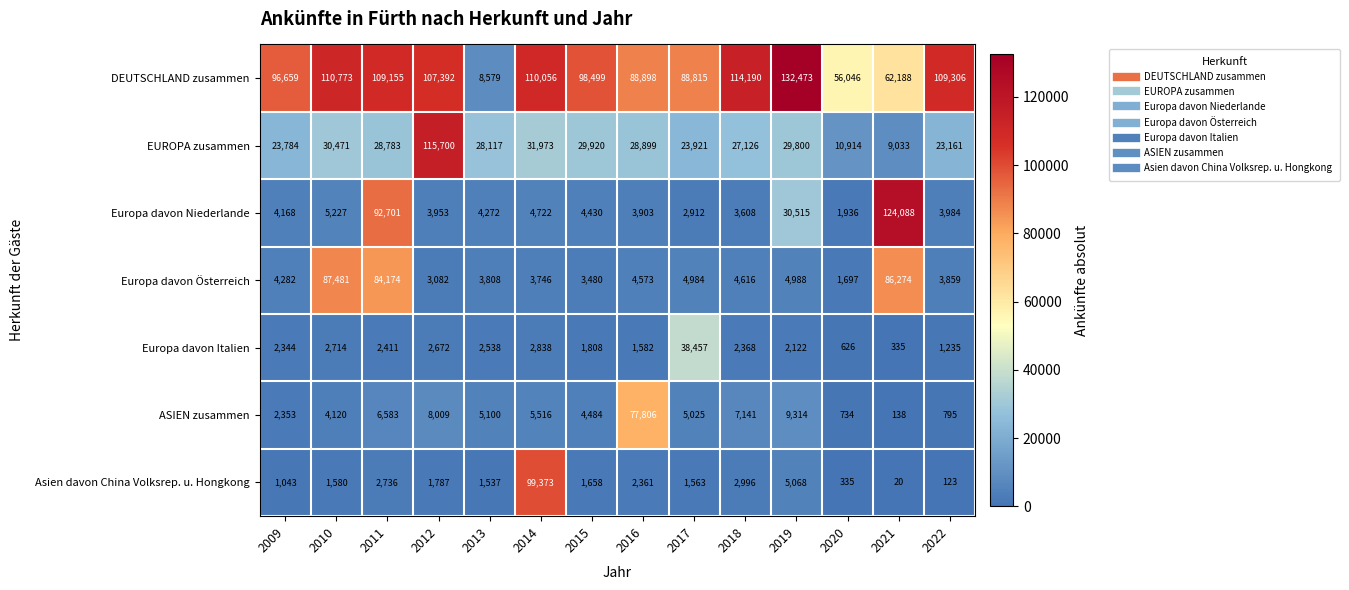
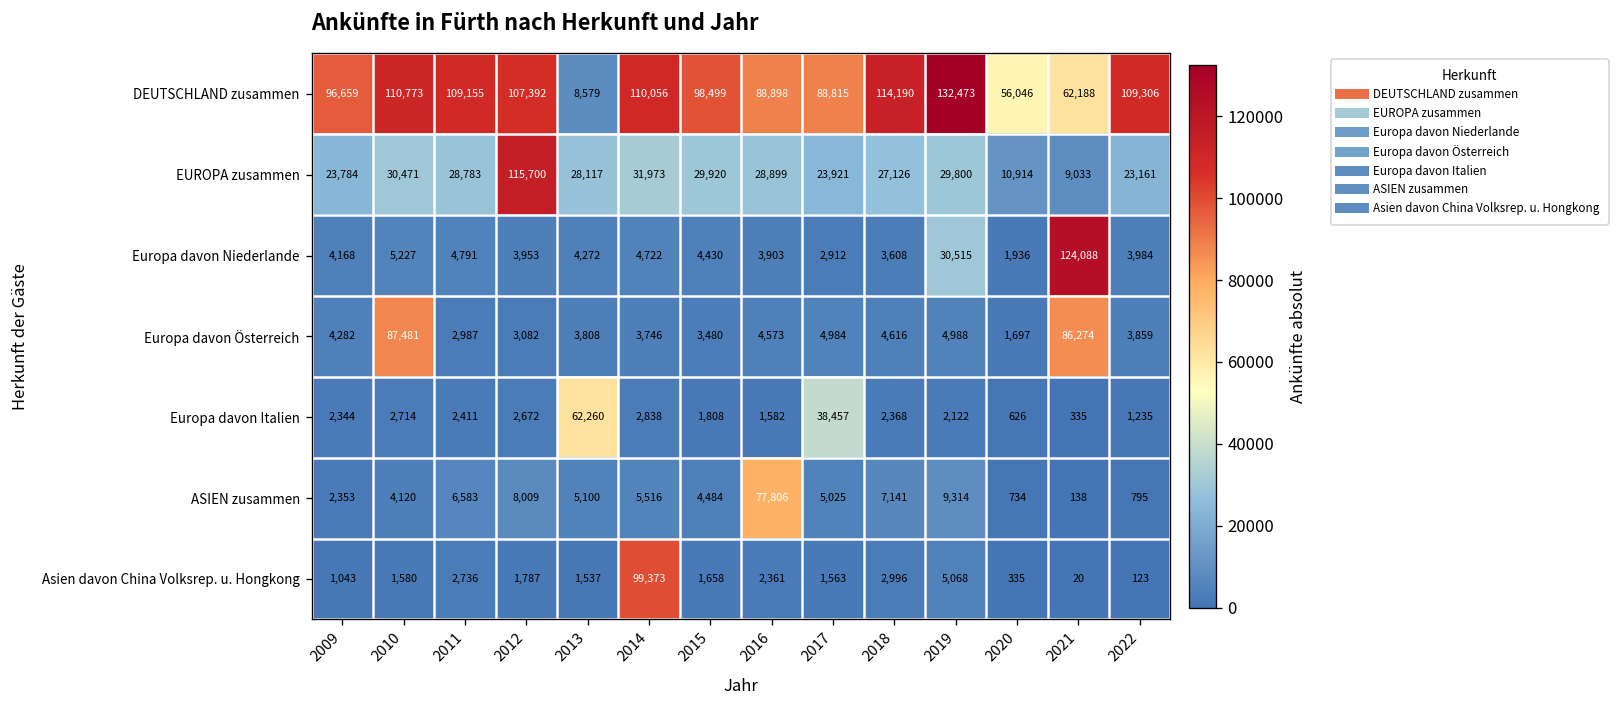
Europa davon Niederlande, 2011: 92,701 -> 4,791
Europa davon Österreich, 2011: 84,174 -> 2,987
Europa davon Italien, 2013: 2,538 -> 62,260
